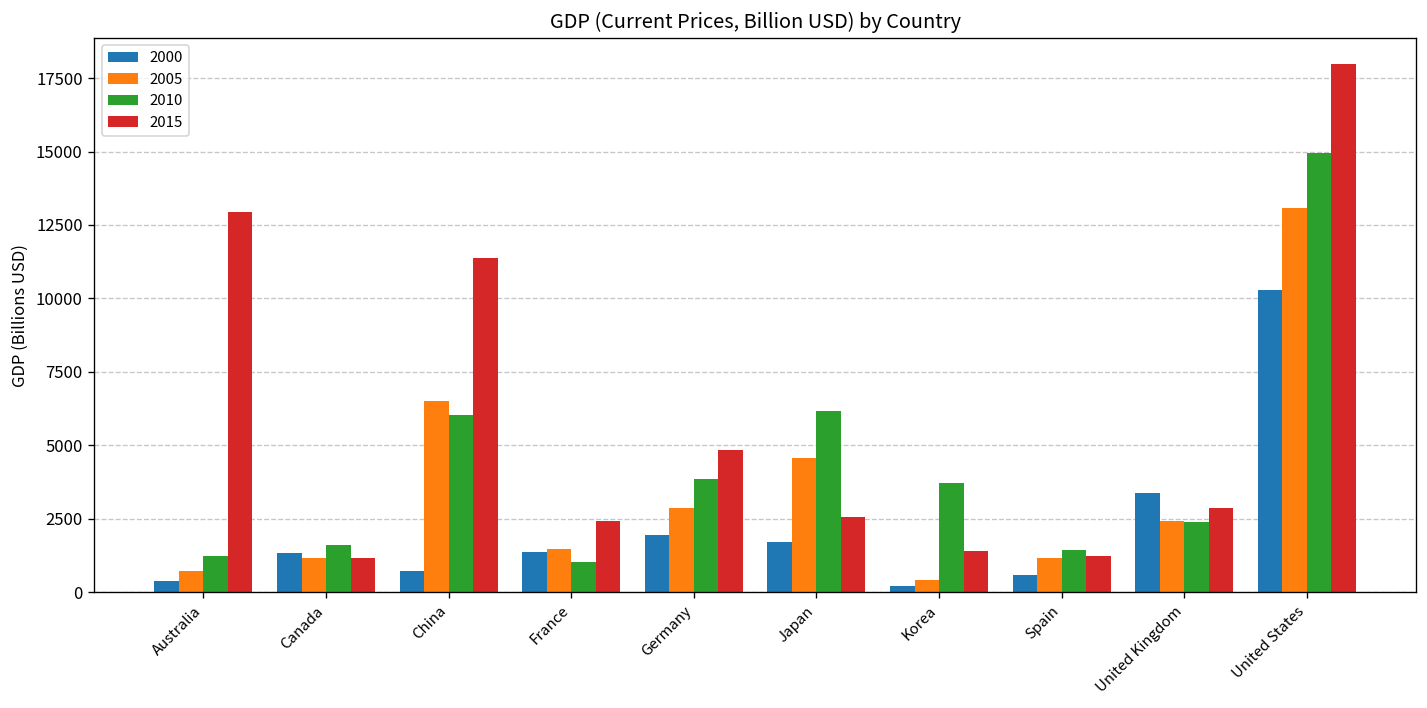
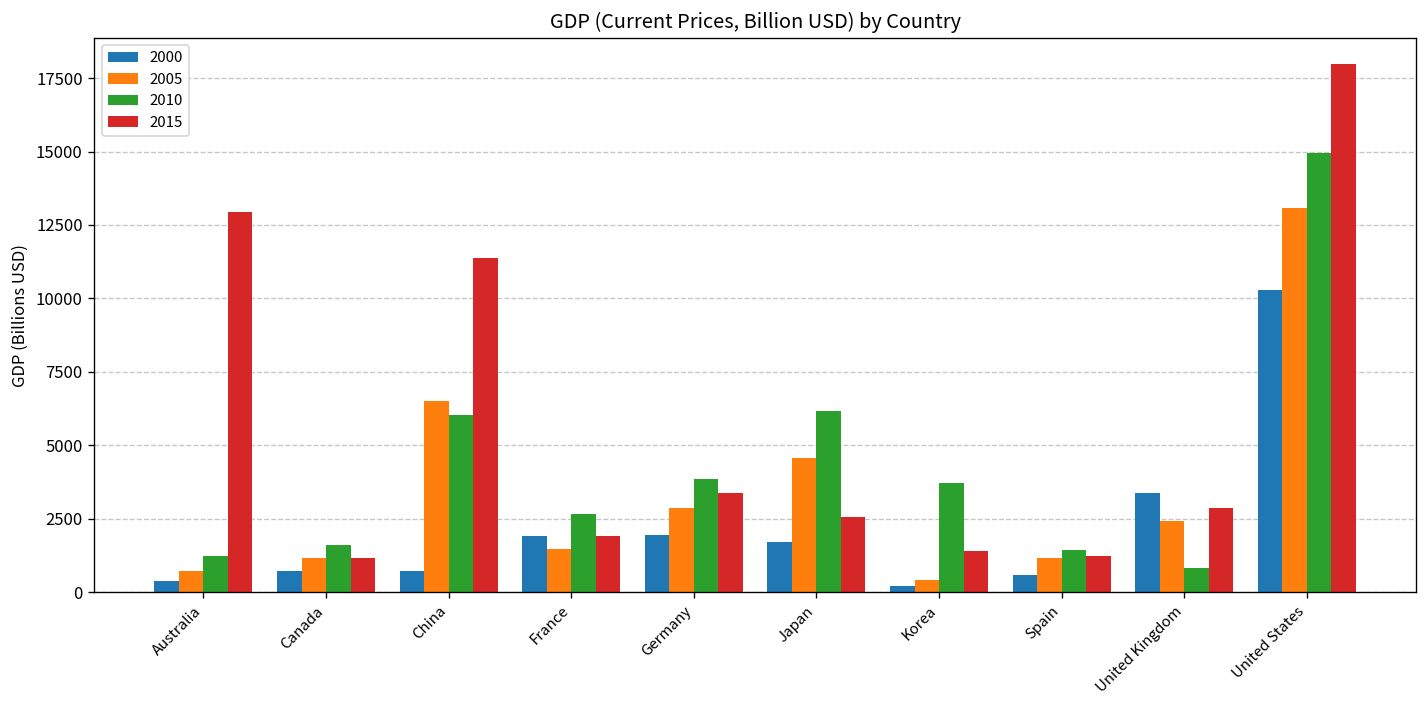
2000, Canada: 1300 -> 700
2000, France: 1400 -> 1900
2010, France: 1000 -> 2700
2015, France: 2400 -> 1900
2015, Germany: 4900 -> 3400
2010, United Kingdom: 2400 -> 800
